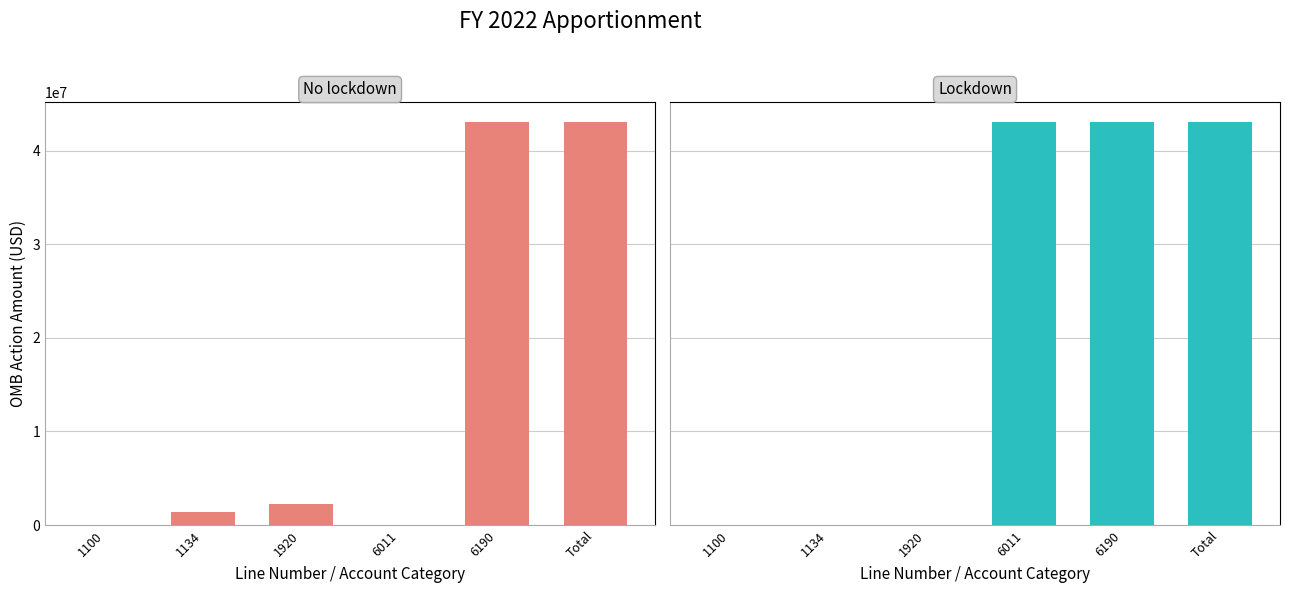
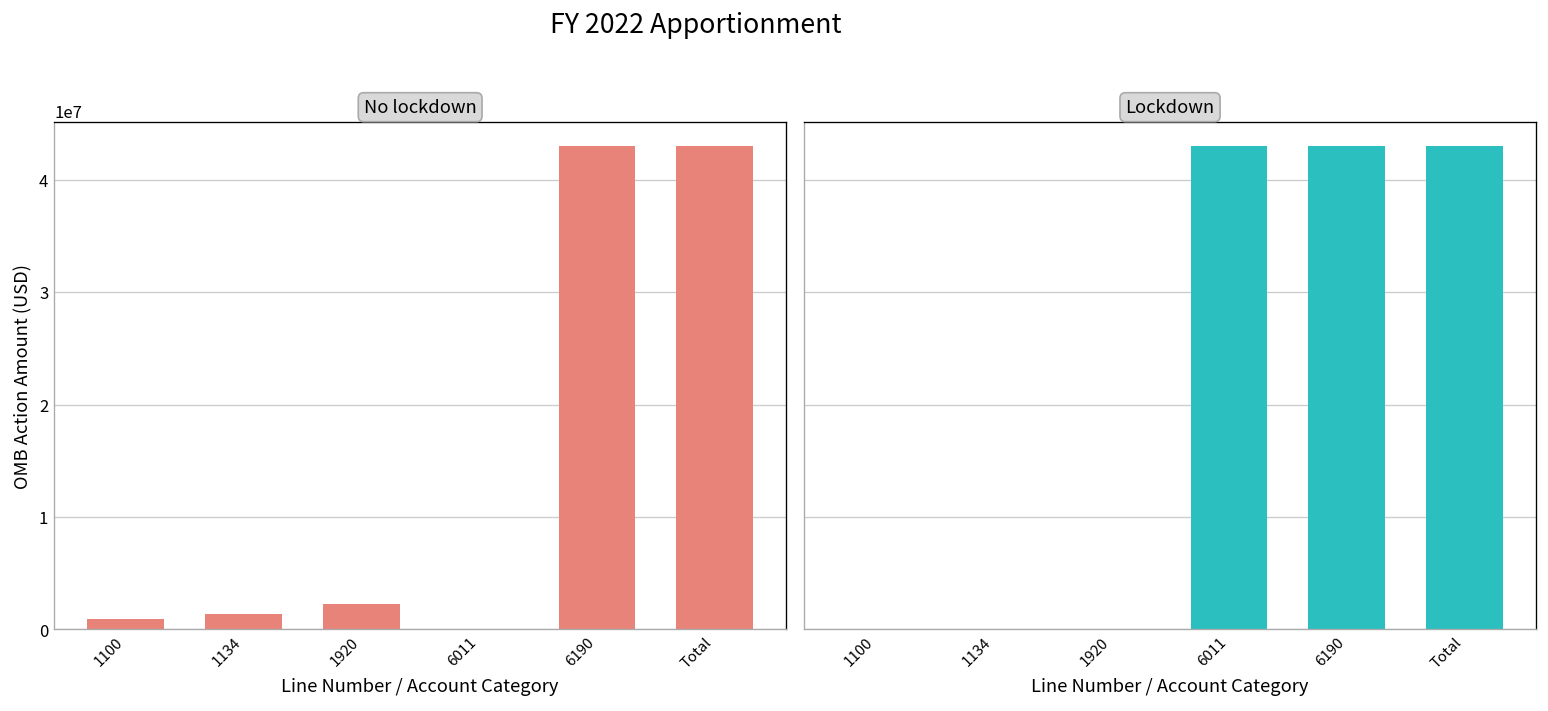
No lockdown, 1100: 0 -> 1000000
